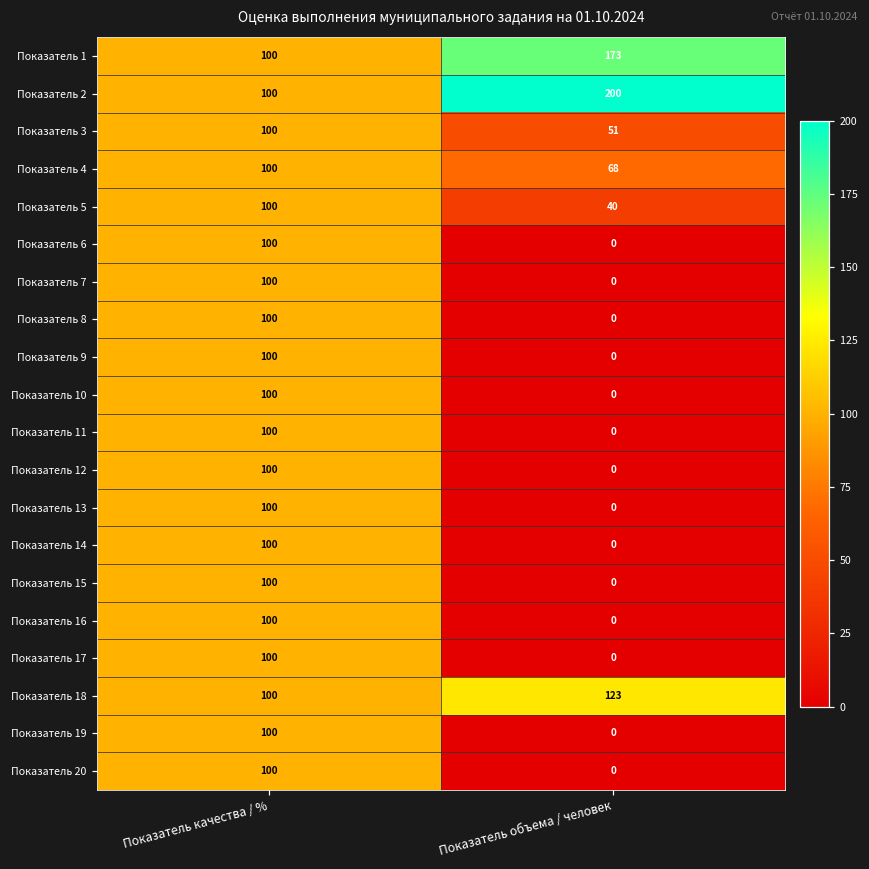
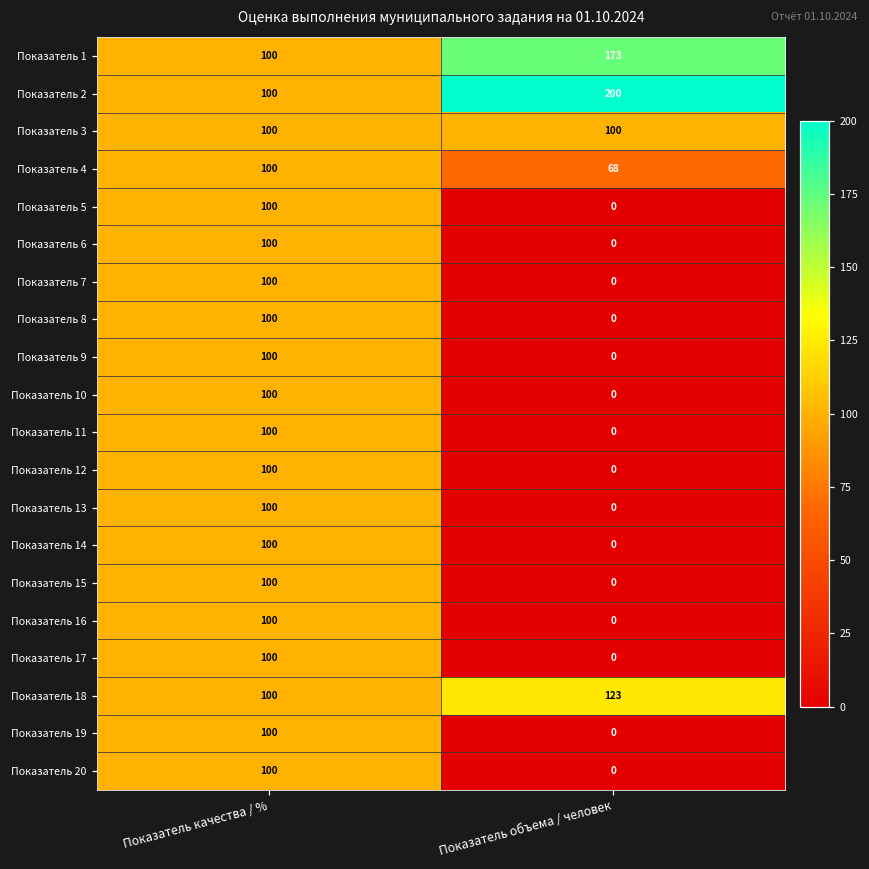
Показатель 3, Показатель объема / человек: 51 -> 100
Показатель 5, Показатель объема / человек: 40 -> 0
